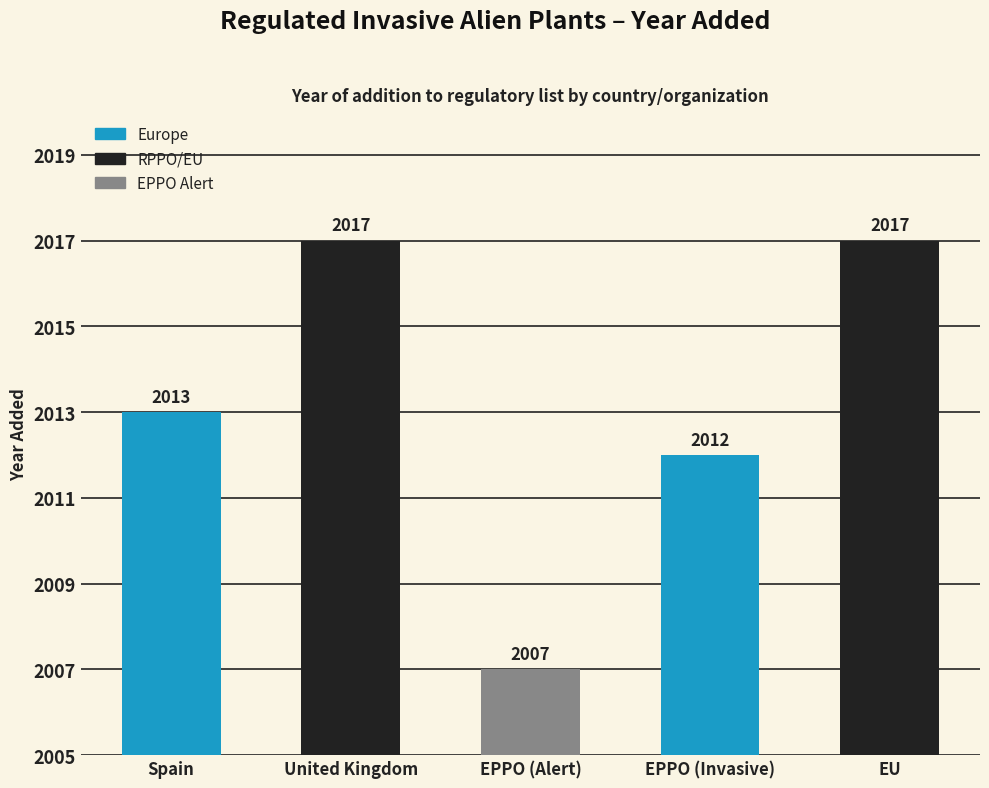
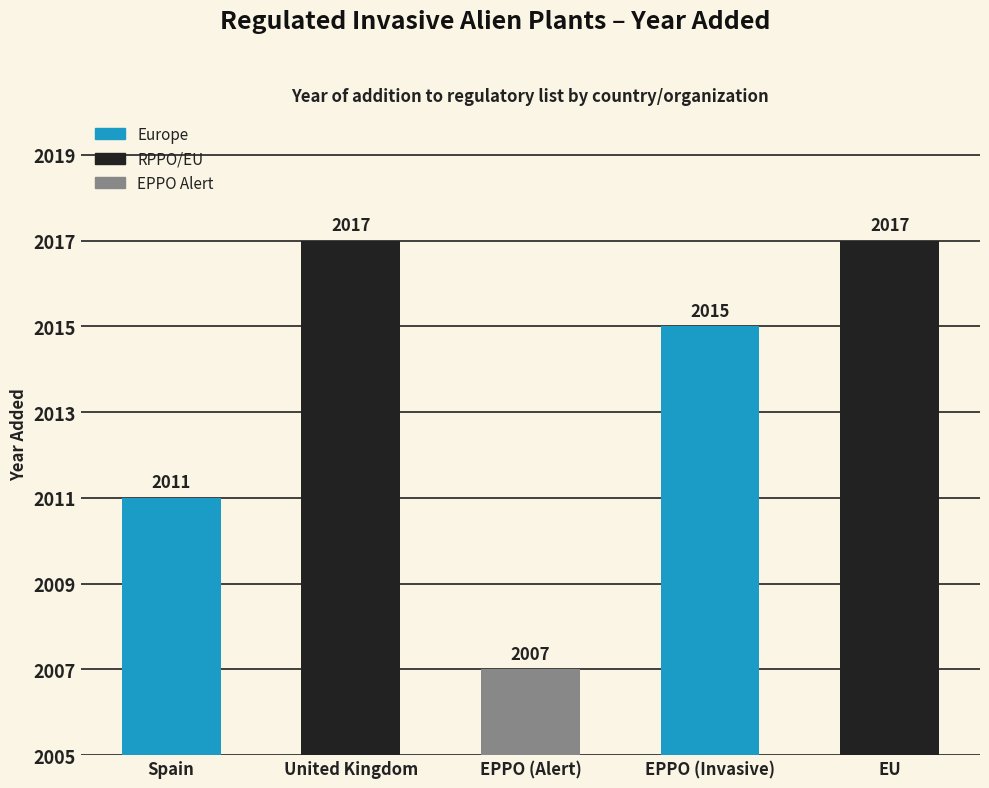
Spain: 2013 -> 2011
EPPO (Invasive): 2012 -> 2015
